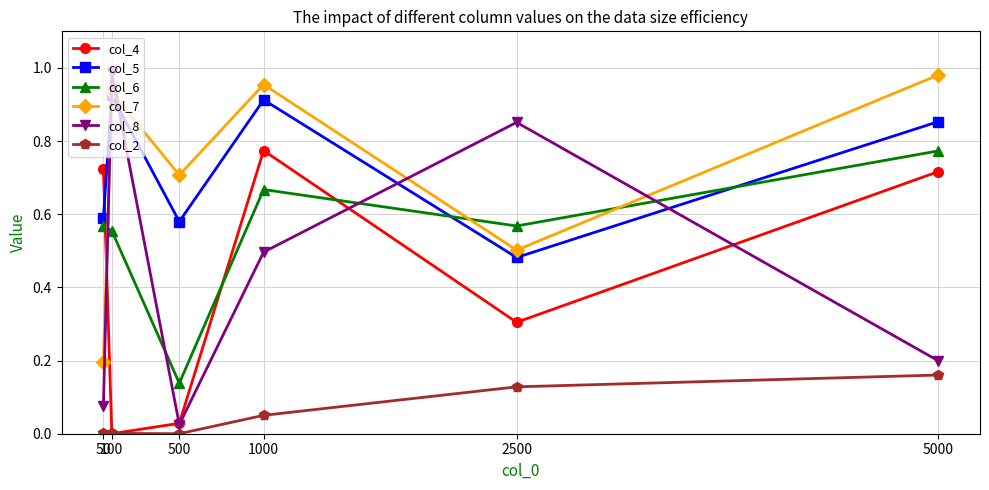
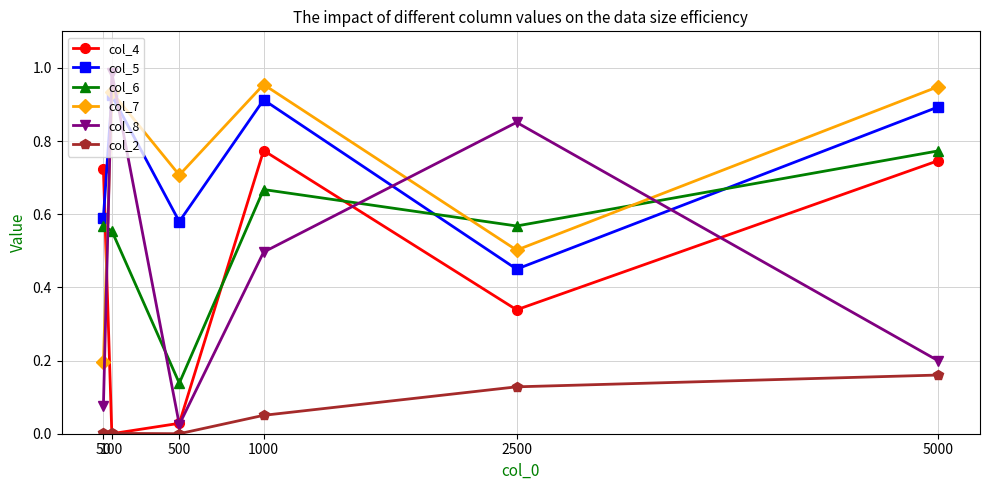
col_4, 2500: 0.30 -> 0.34
col_5, 2500: 0.48 -> 0.45
col_4, 5000: 0.72 -> 0.75
col_5, 5000: 0.85 -> 0.89
col_7, 5000: 0.98 -> 0.95
